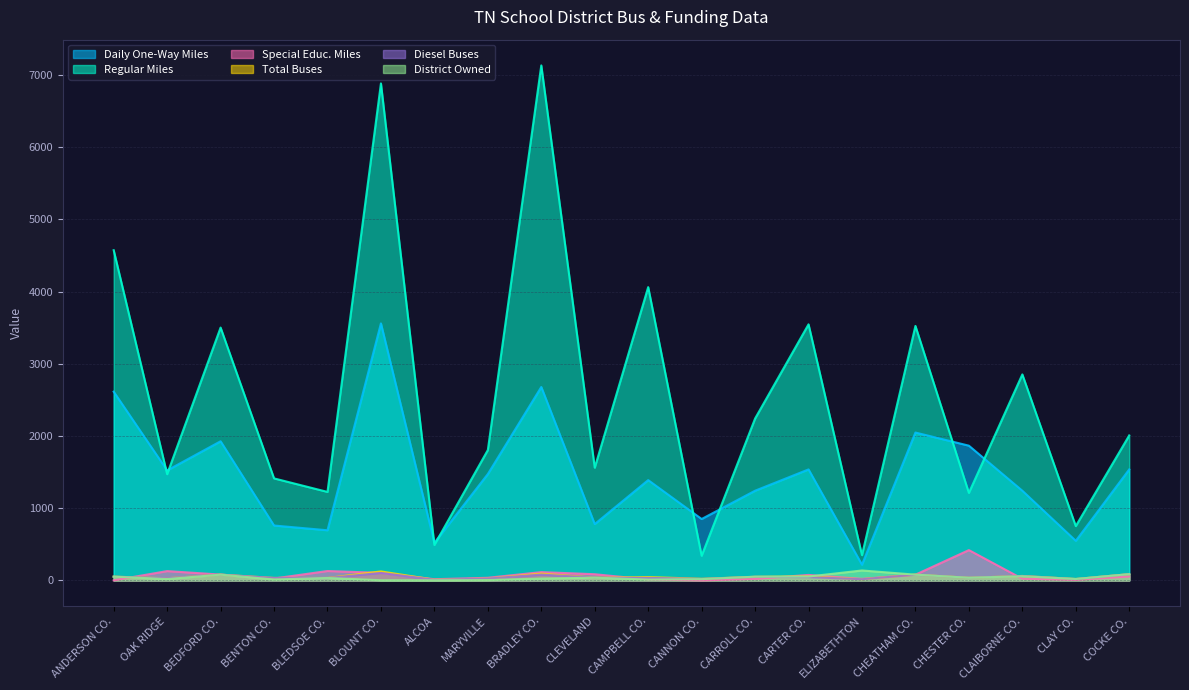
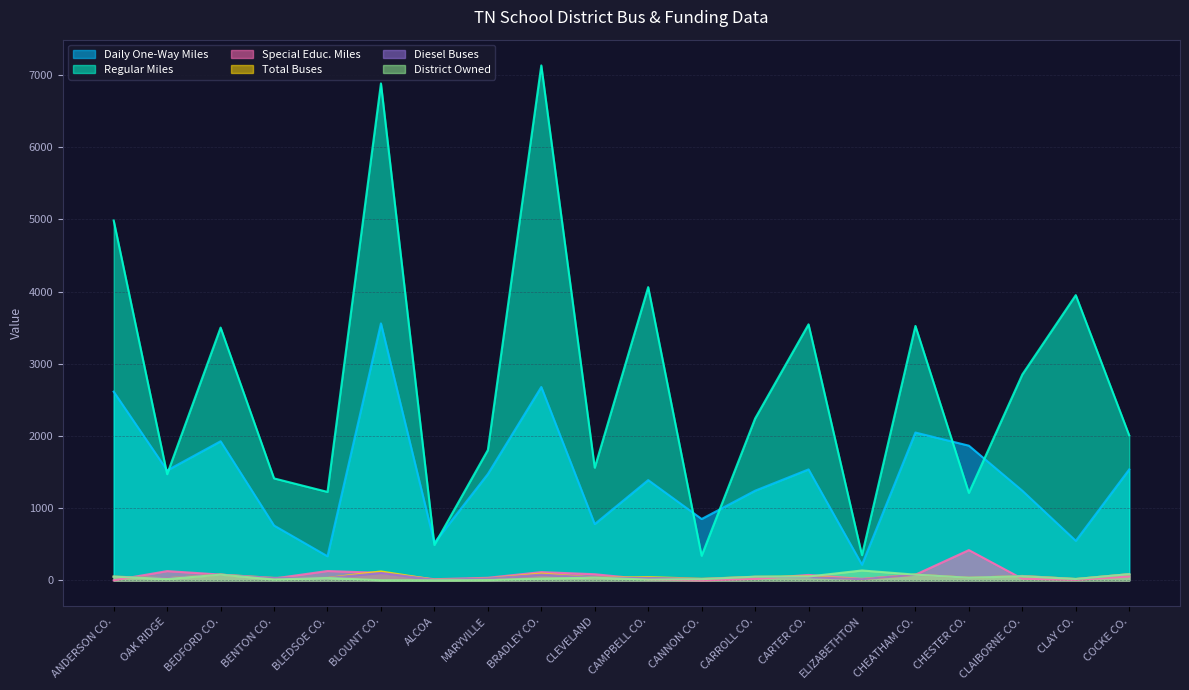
Regular Miles, ANDERSON CO.: 4600 -> 5000
Daily One-Way Miles, BLEDSOE CO.: 700 -> 300
Regular Miles, CLAY CO.: 800 -> 4000
